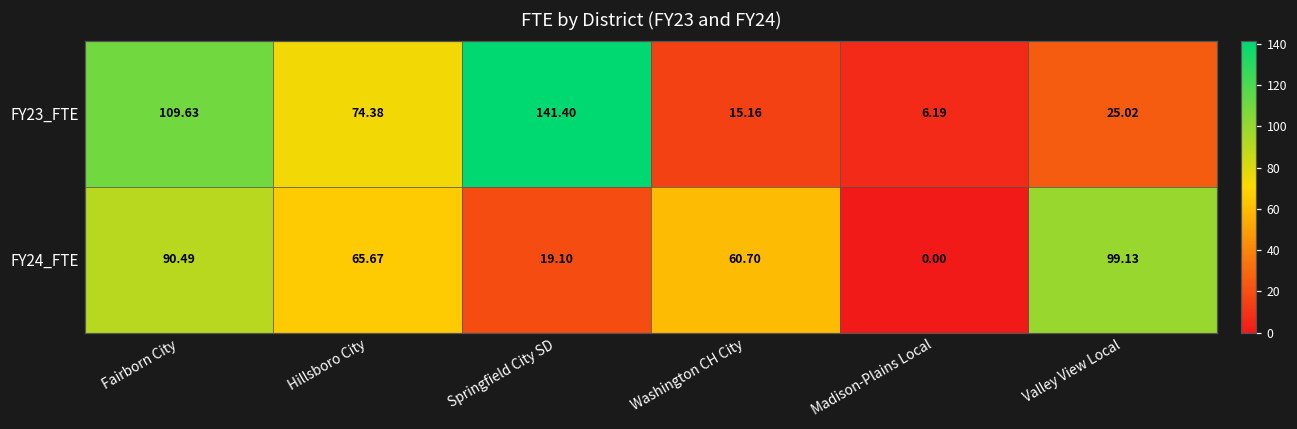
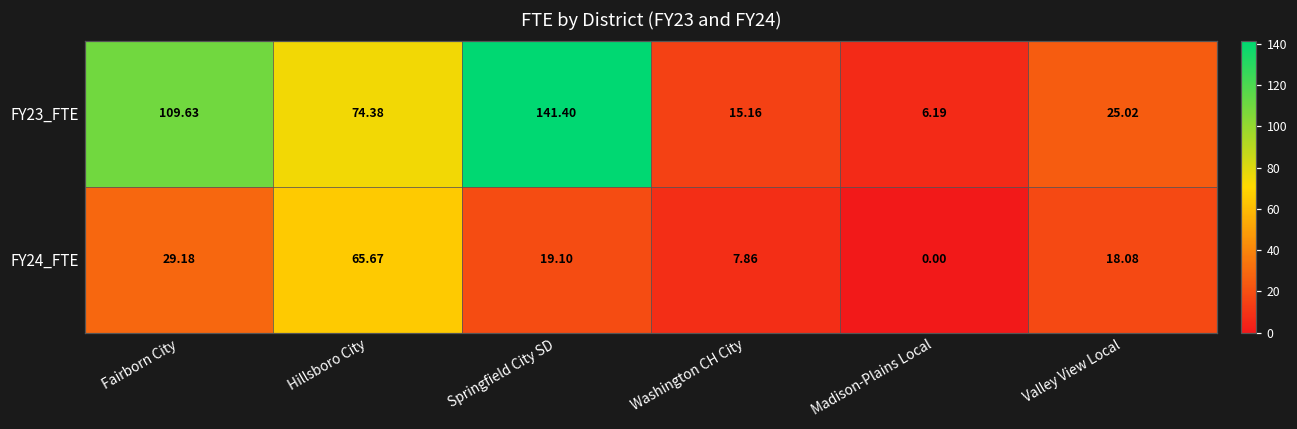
FY24_FTE, Fairborn City: 90.49 -> 29.18
FY24_FTE, Washington CH City: 60.70 -> 7.86
FY24_FTE, Valley View Local: 99.13 -> 18.08
